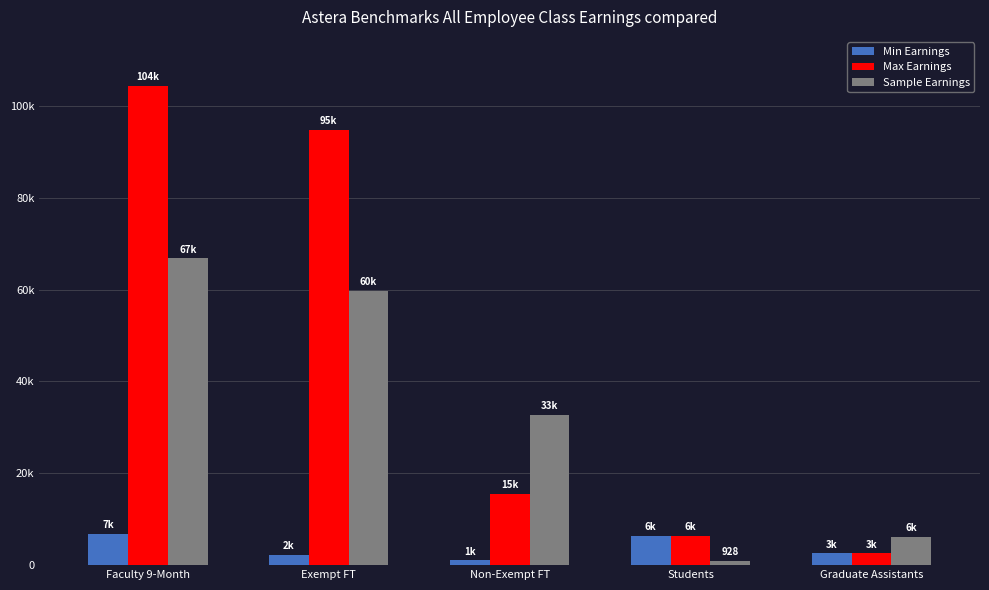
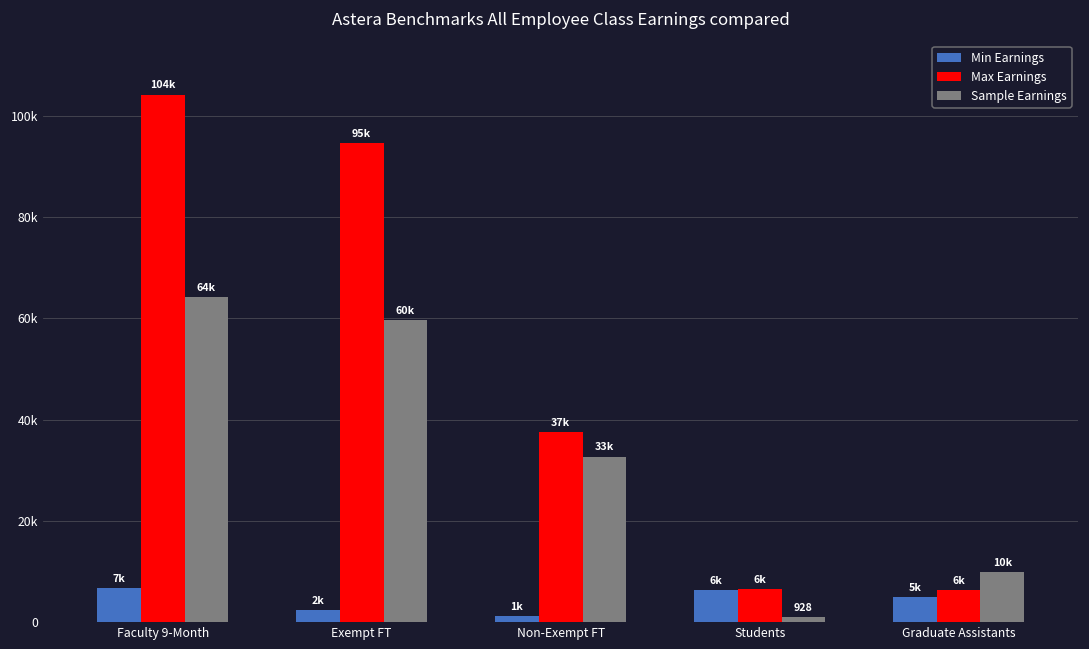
Sample Earnings, Faculty 9-Month: 67k -> 64k
Max Earnings, Non-Exempt FT: 15k -> 37k
Min Earnings, Graduate Assistants: 3k -> 5k
Max Earnings, Graduate Assistants: 3k -> 6k
Sample Earnings, Graduate Assistants: 6k -> 10k
